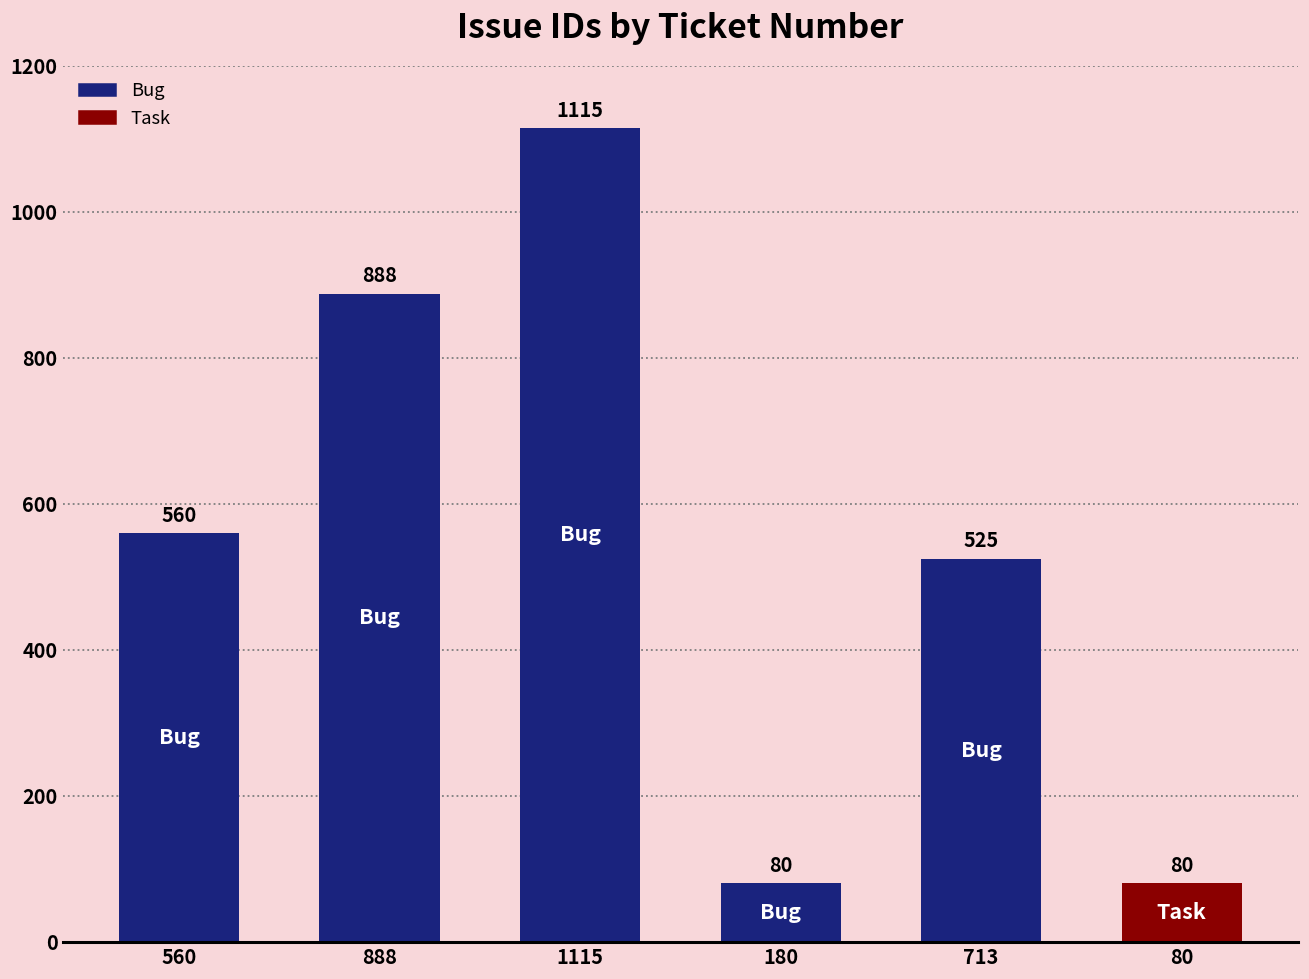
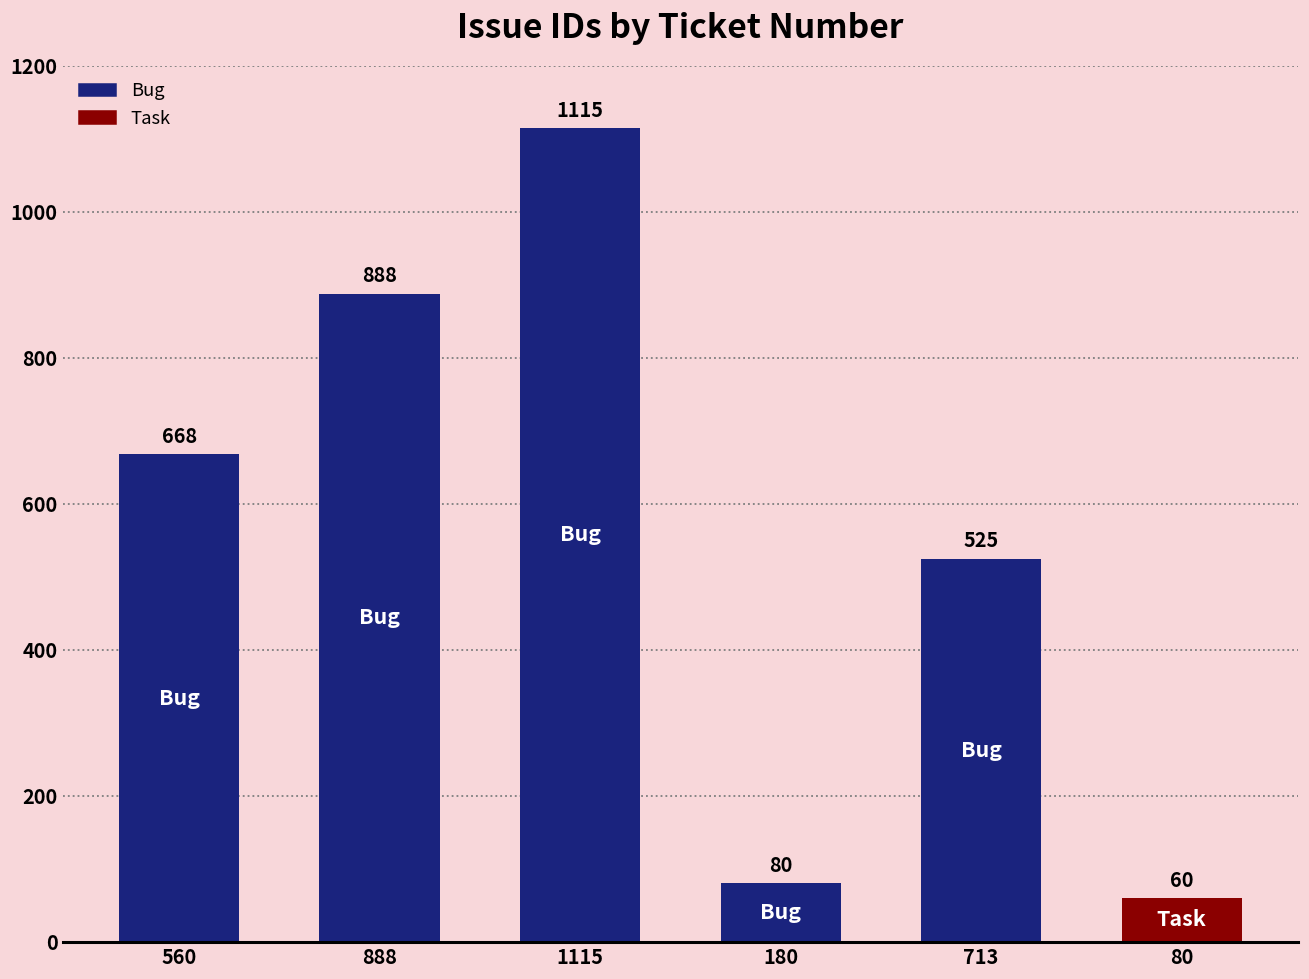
560: 560 -> 668
80: 80 -> 60
